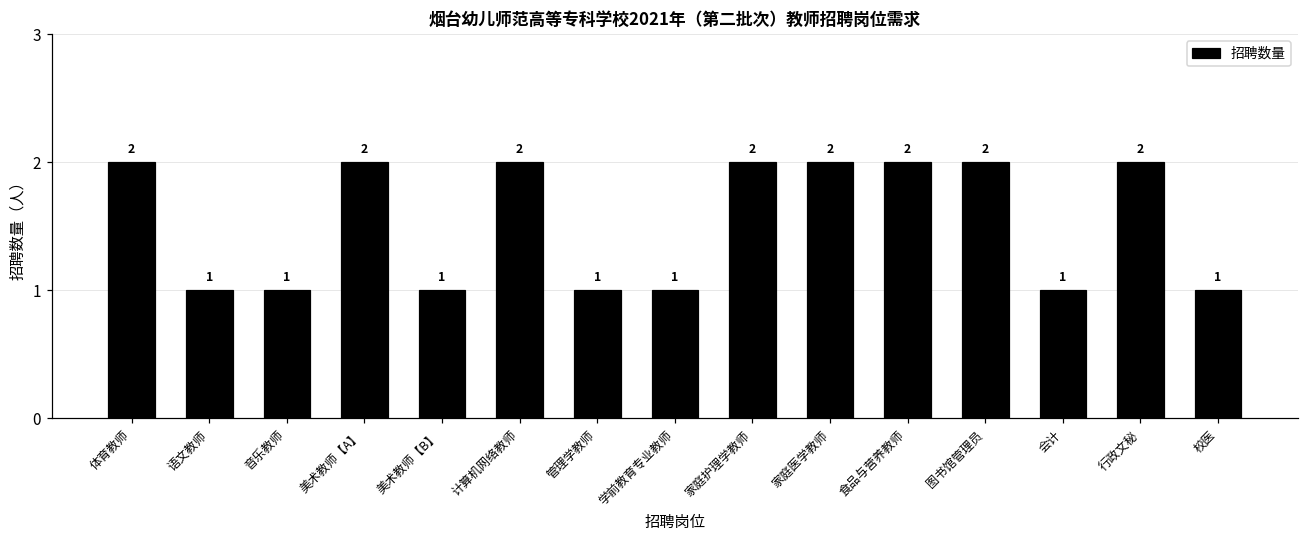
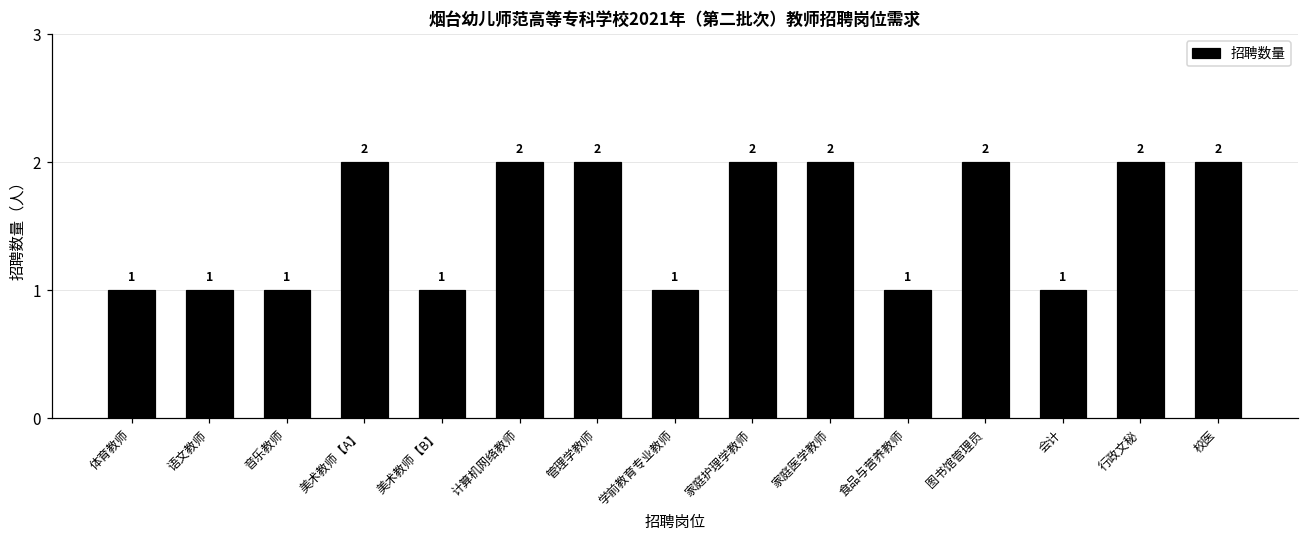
体育教师: 2 -> 1
管理学教师: 1 -> 2
食品与营养教师: 2 -> 1
校医: 1 -> 2
